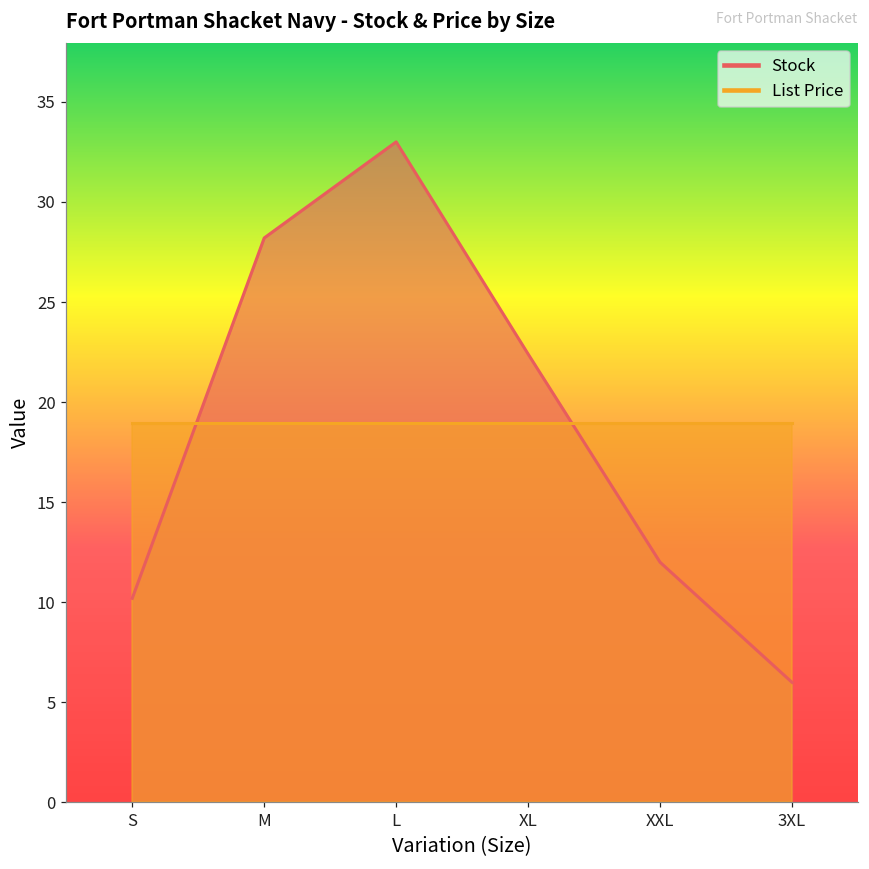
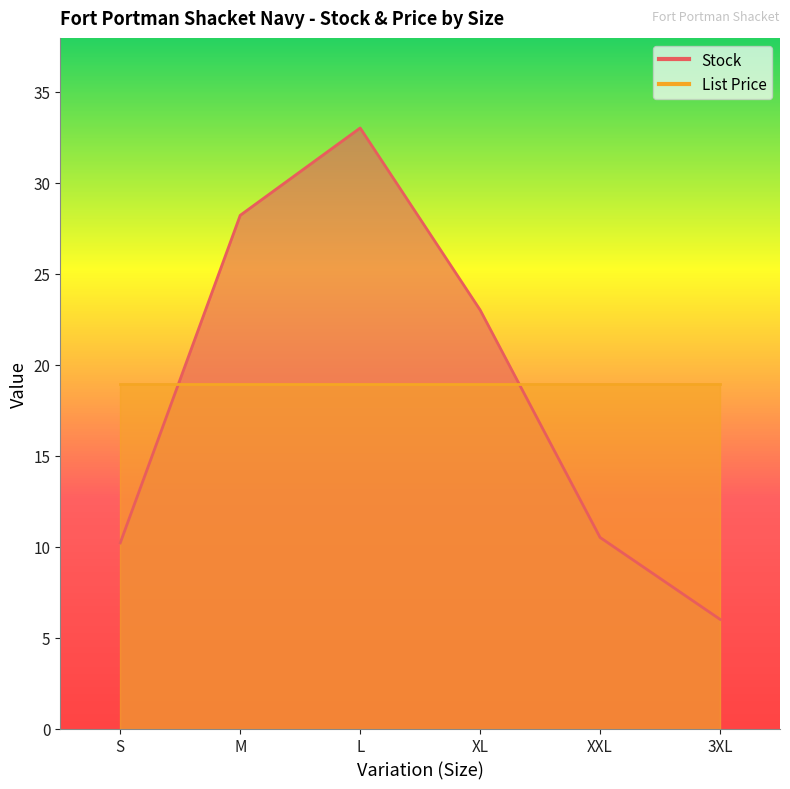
Stock, XL: 22.4 -> 23.0
Stock, XXL: 12.0 -> 10.5
